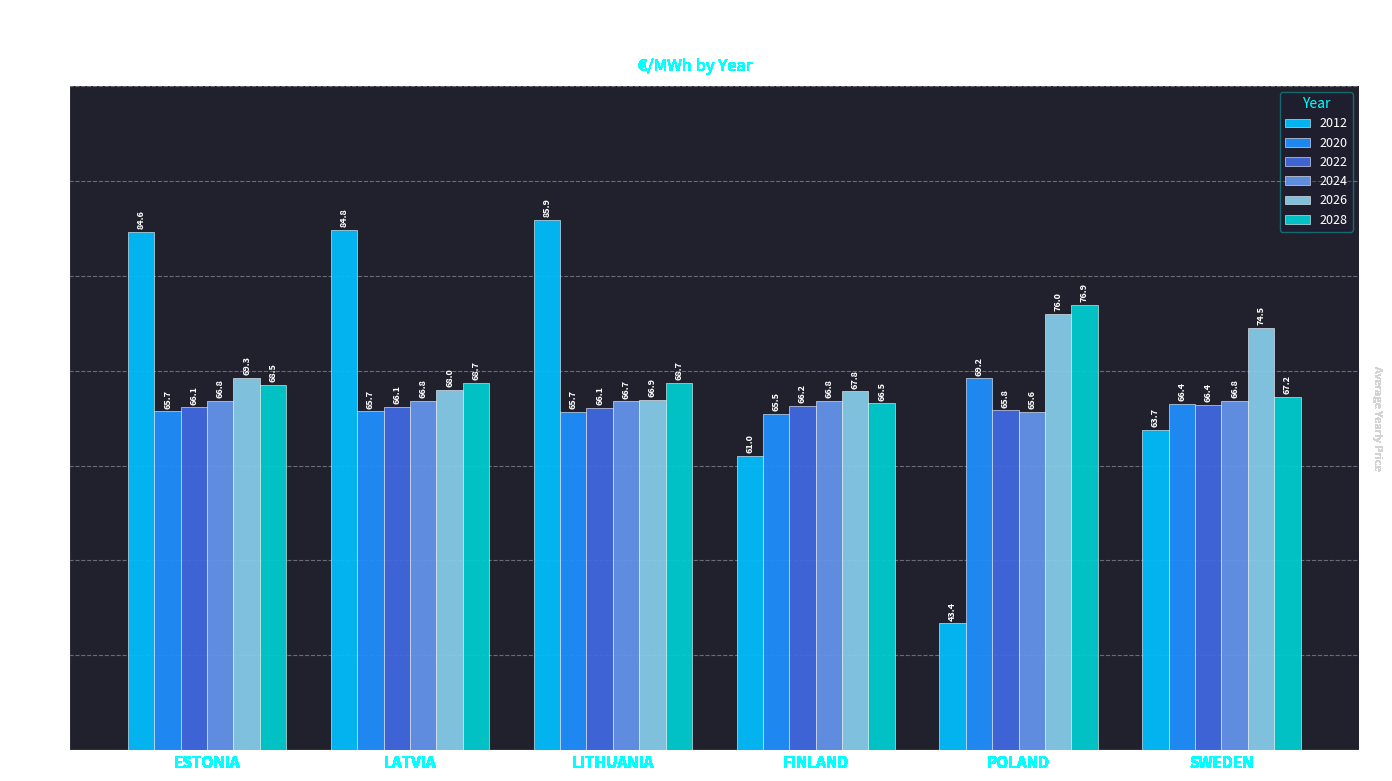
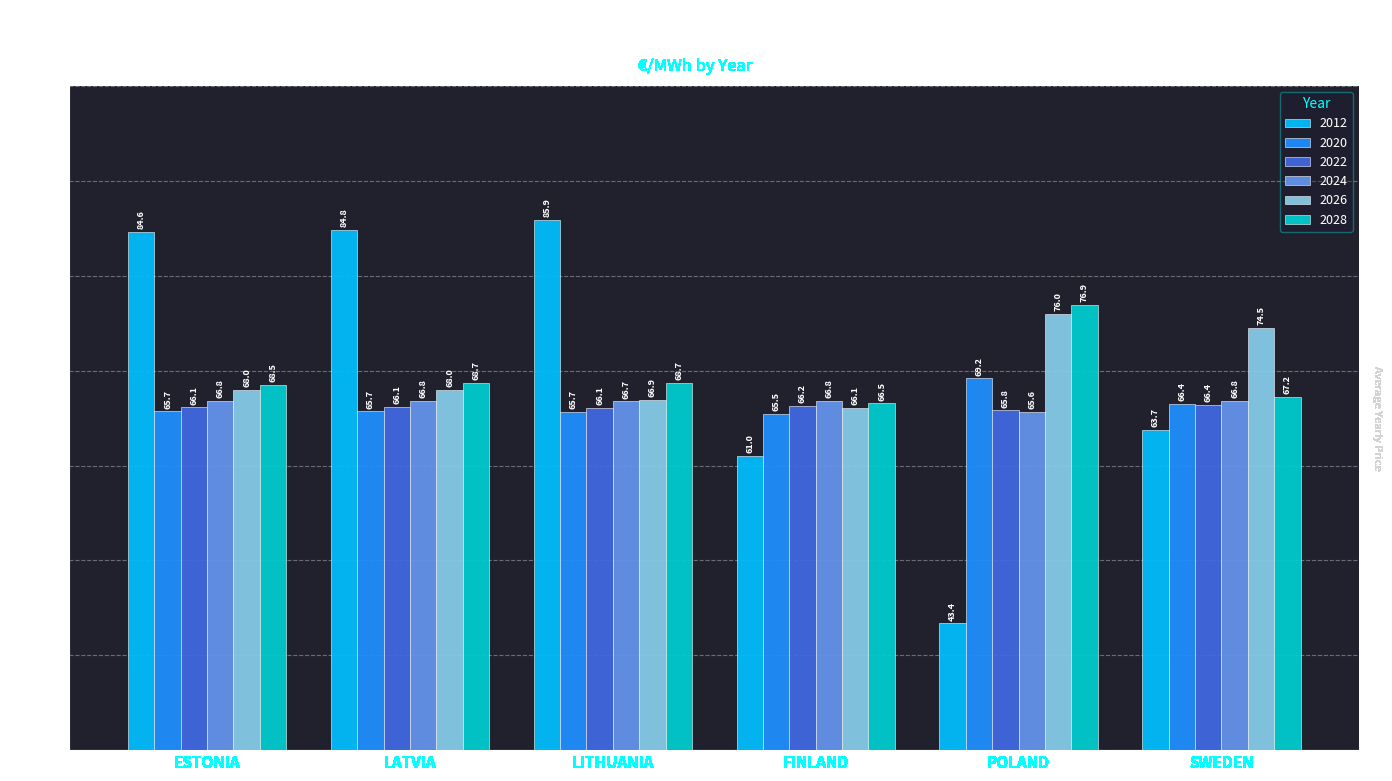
2026, ESTONIA: 69.3 -> 68.0
2026, FINLAND: 67.8 -> 66.1
